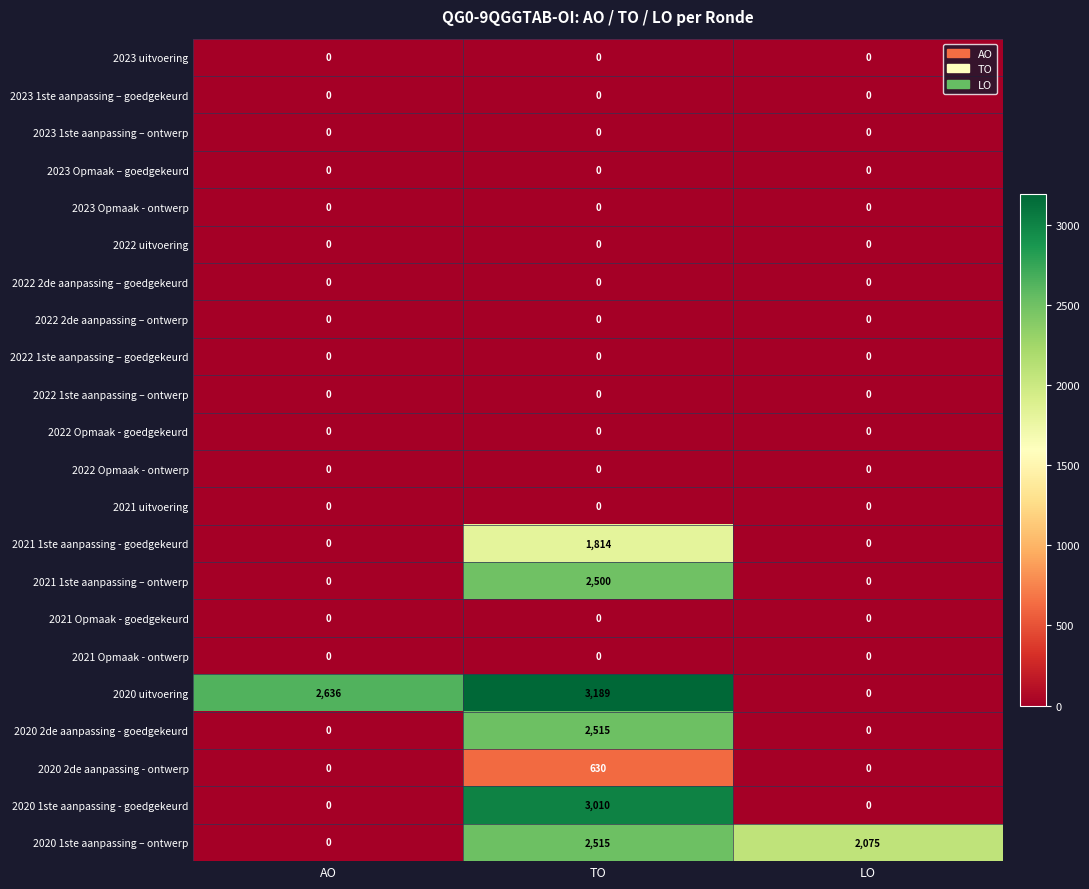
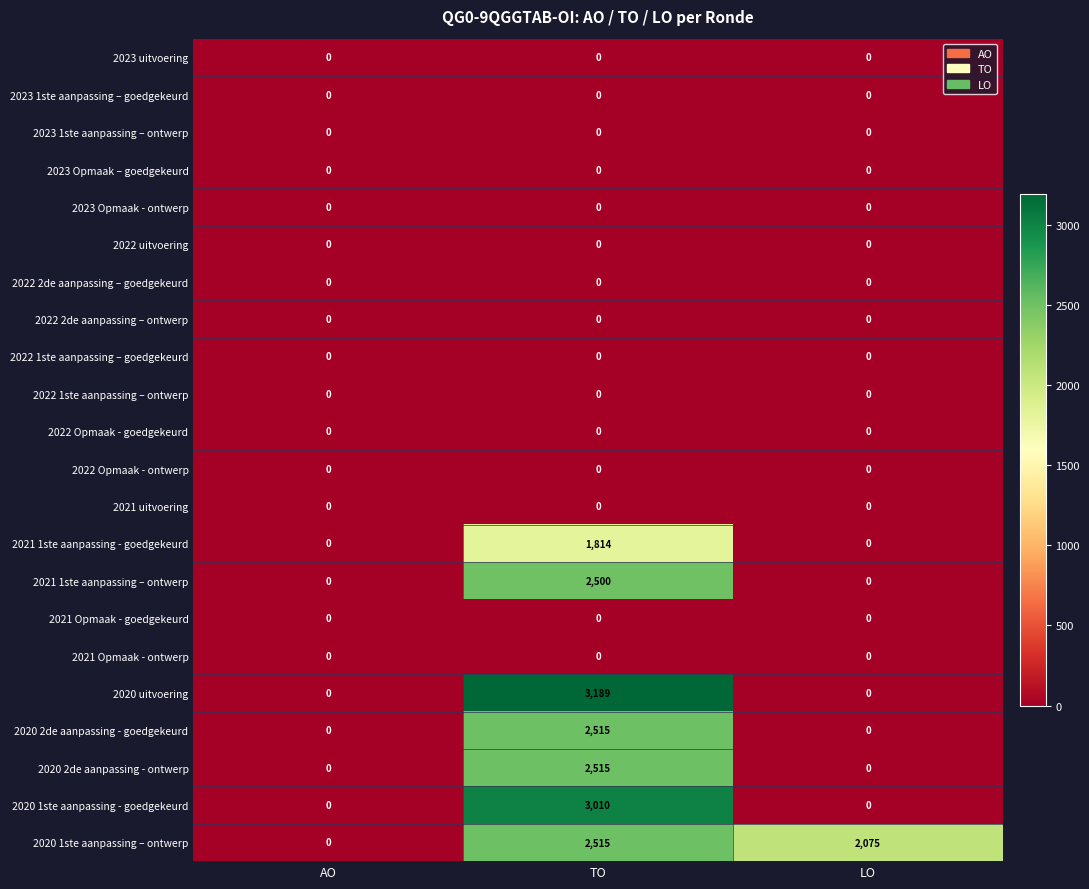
2020 uitvoering, AO: 2,636 -> 0
2020 2de aanpassing - ontwerp, TO: 630 -> 2,515
